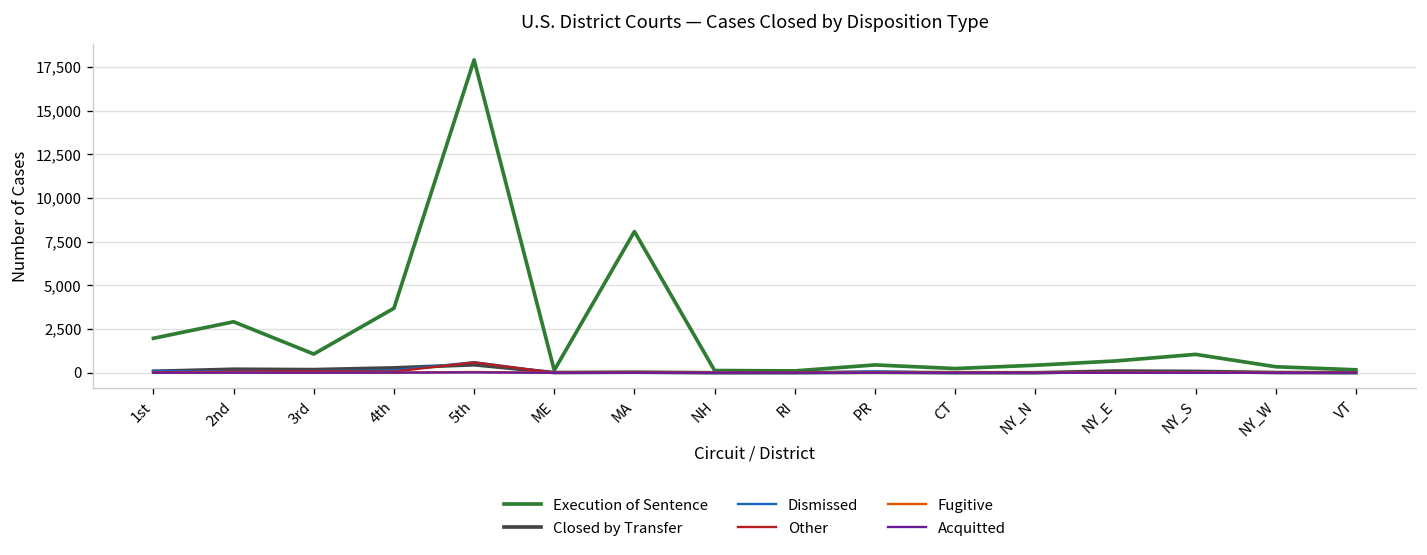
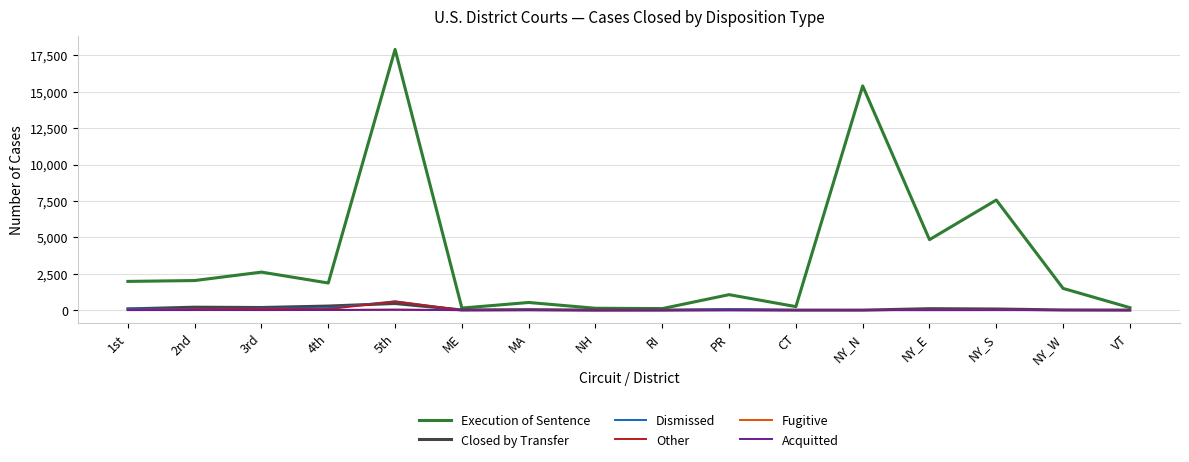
Execution of Sentence, 2nd: 2,900 -> 2,000
Execution of Sentence, 3rd: 1,100 -> 2,600
Execution of Sentence, 4th: 3,700 -> 1,900
Execution of Sentence, MA: 8,100 -> 500
Execution of Sentence, PR: 500 -> 1,100
Execution of Sentence, NY_N: 400 -> 15,400
Execution of Sentence, NY_E: 700 -> 4,800
Execution of Sentence, NY_S: 1,100 -> 7,600
Execution of Sentence, NY_W: 300 -> 1,500
